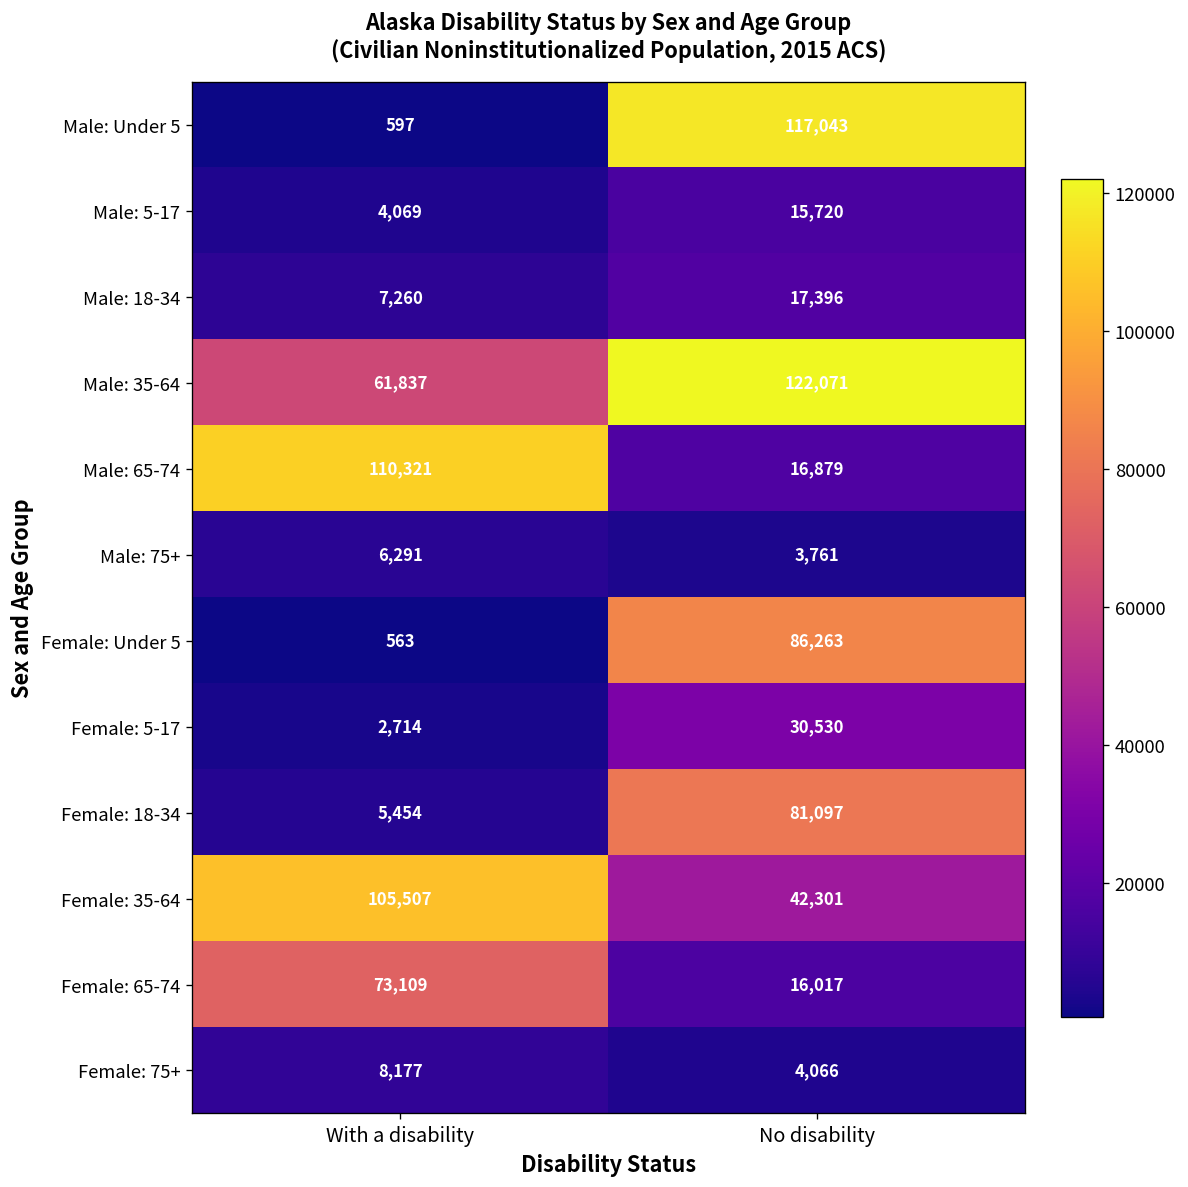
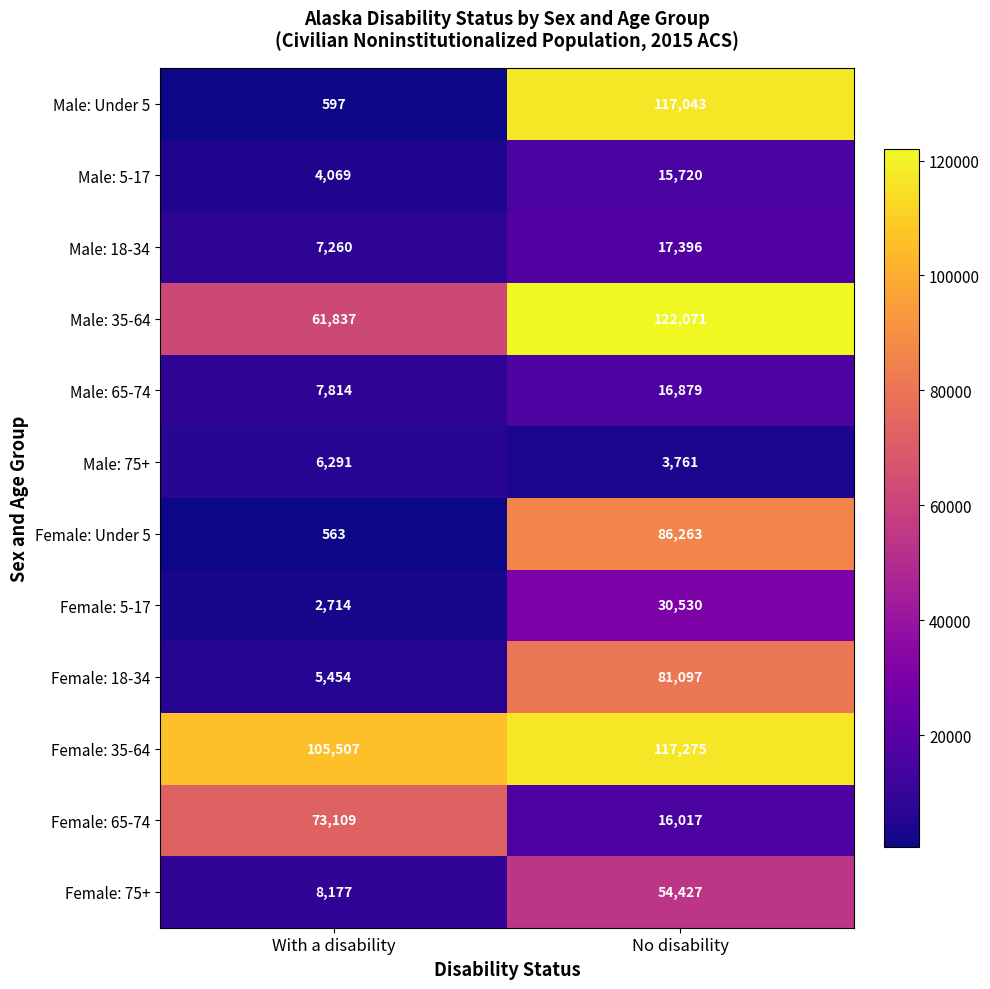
Male: 65-74, With a disability: 110,321 -> 7,814
Female: 35-64, No disability: 42,301 -> 117,275
Female: 75+, No disability: 4,066 -> 54,427
